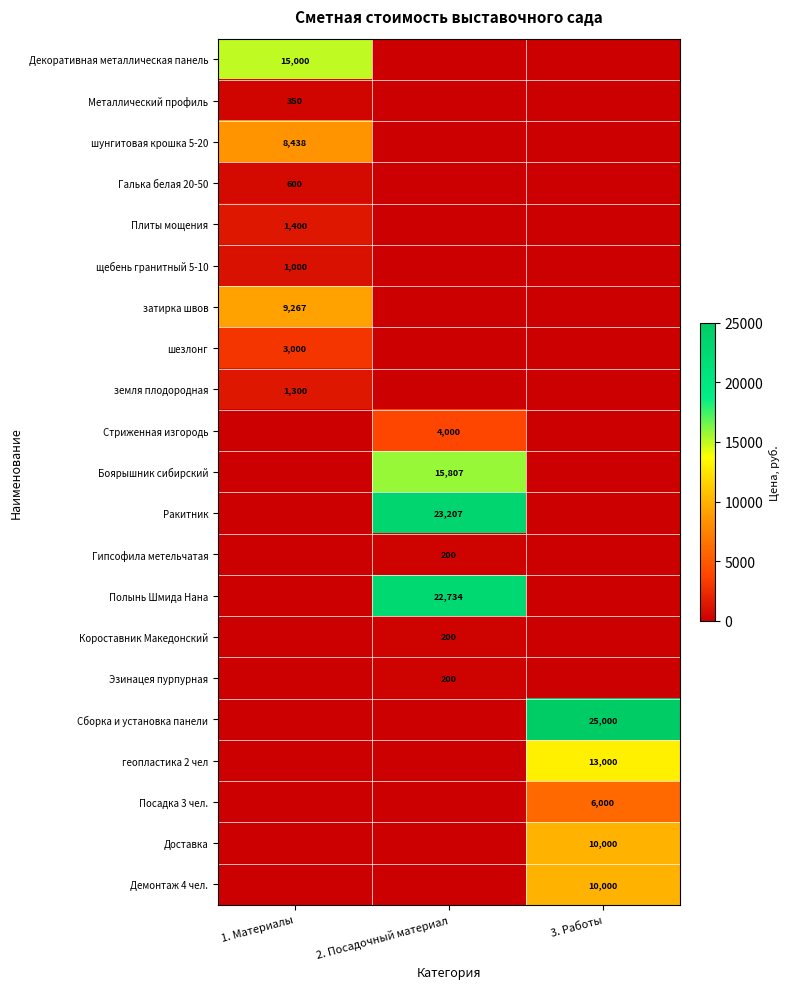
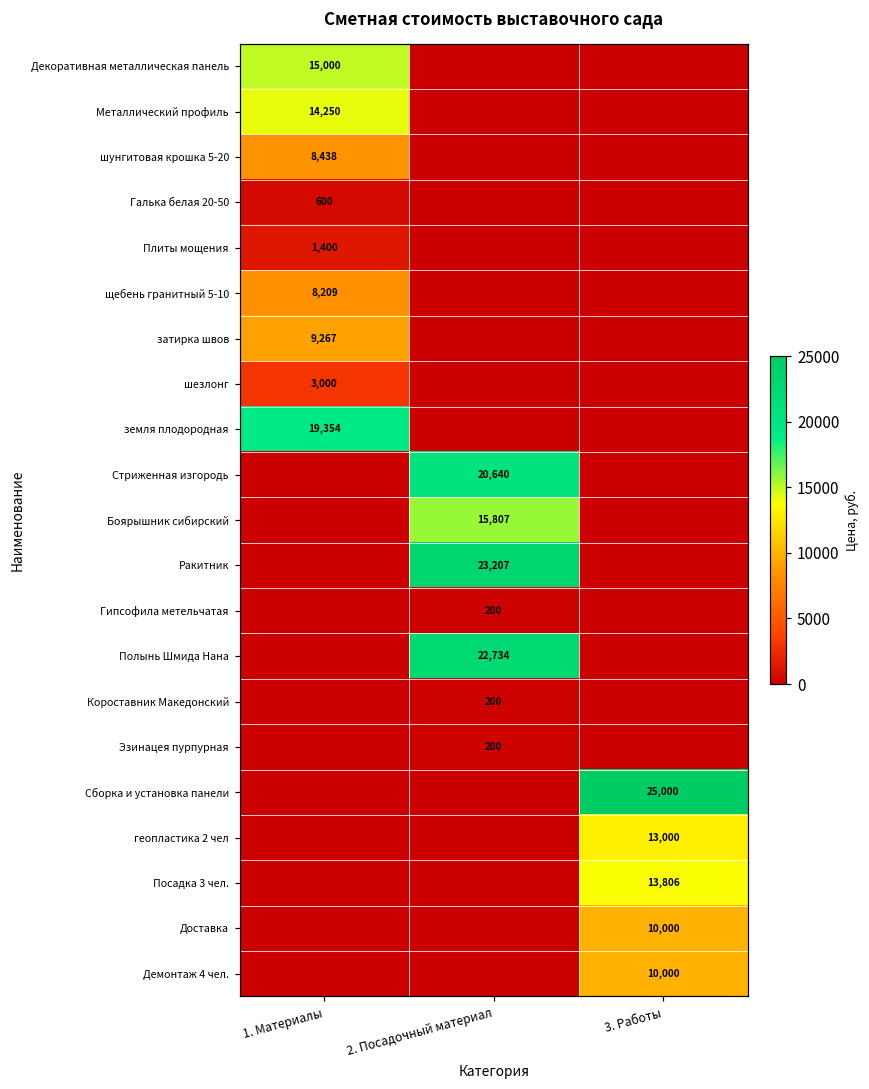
Металлический профиль, 1. Материалы: 350 -> 14,250
щебень гранитный 5-10, 1. Материалы: 1,000 -> 8,209
земля плодородная, 1. Материалы: 1,300 -> 19,354
Стриженная изгородь, 2. Посадочный материал: 4,000 -> 20,640
Посадка 3 чел., 3. Работы: 6,000 -> 13,806
